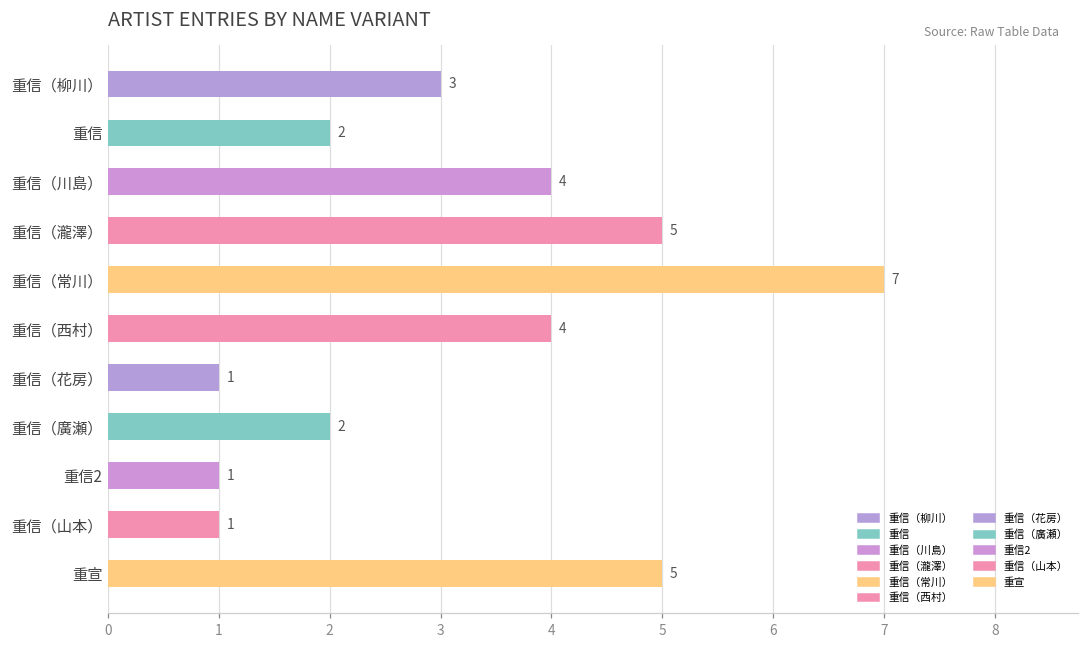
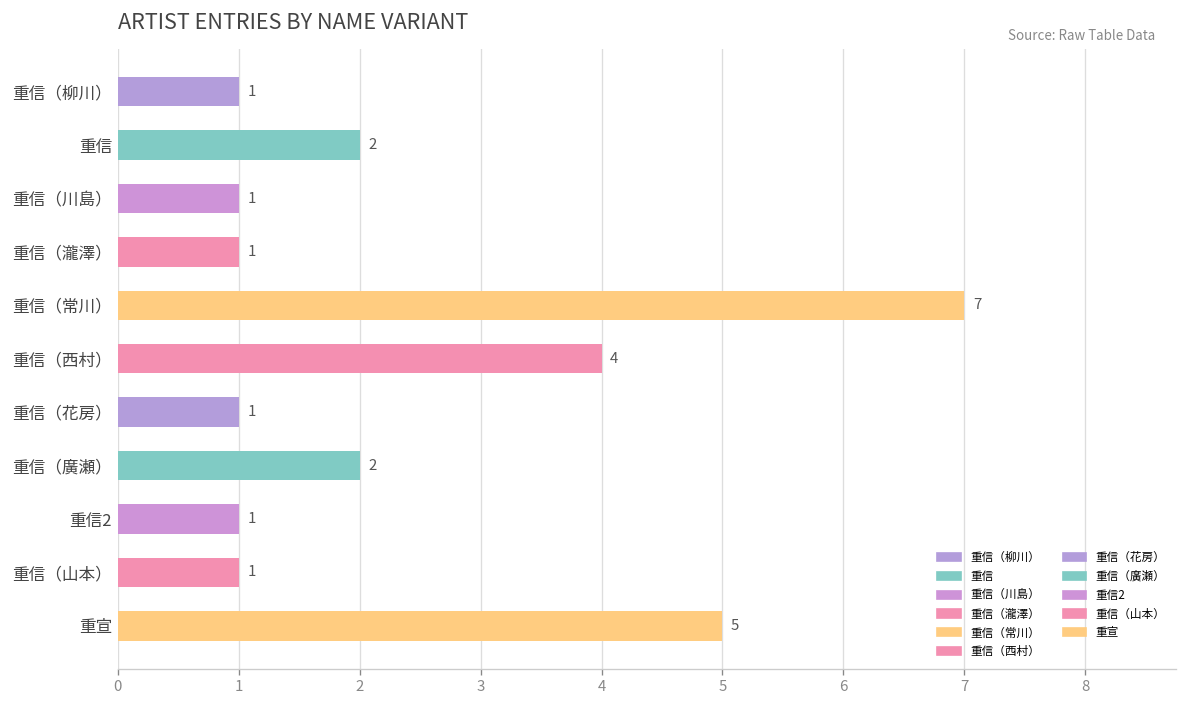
重信（柳川）: 3 -> 1
重信（川島）: 4 -> 1
重信（瀧澤）: 5 -> 1
